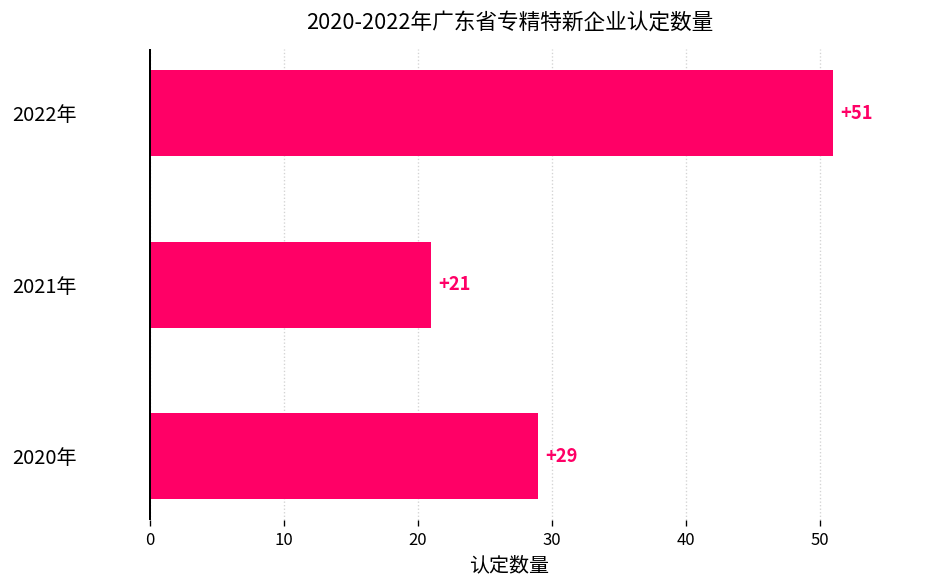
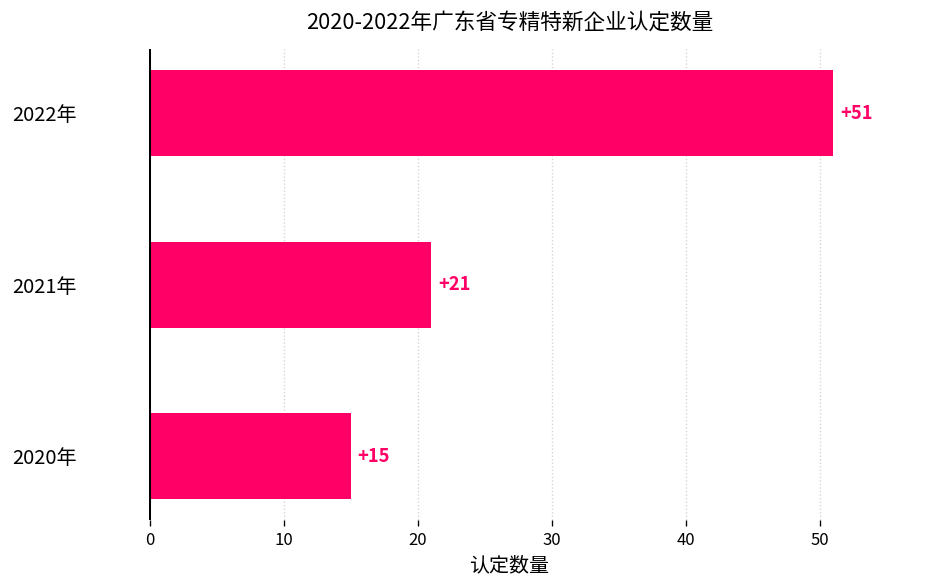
2020年: +29 -> +15
